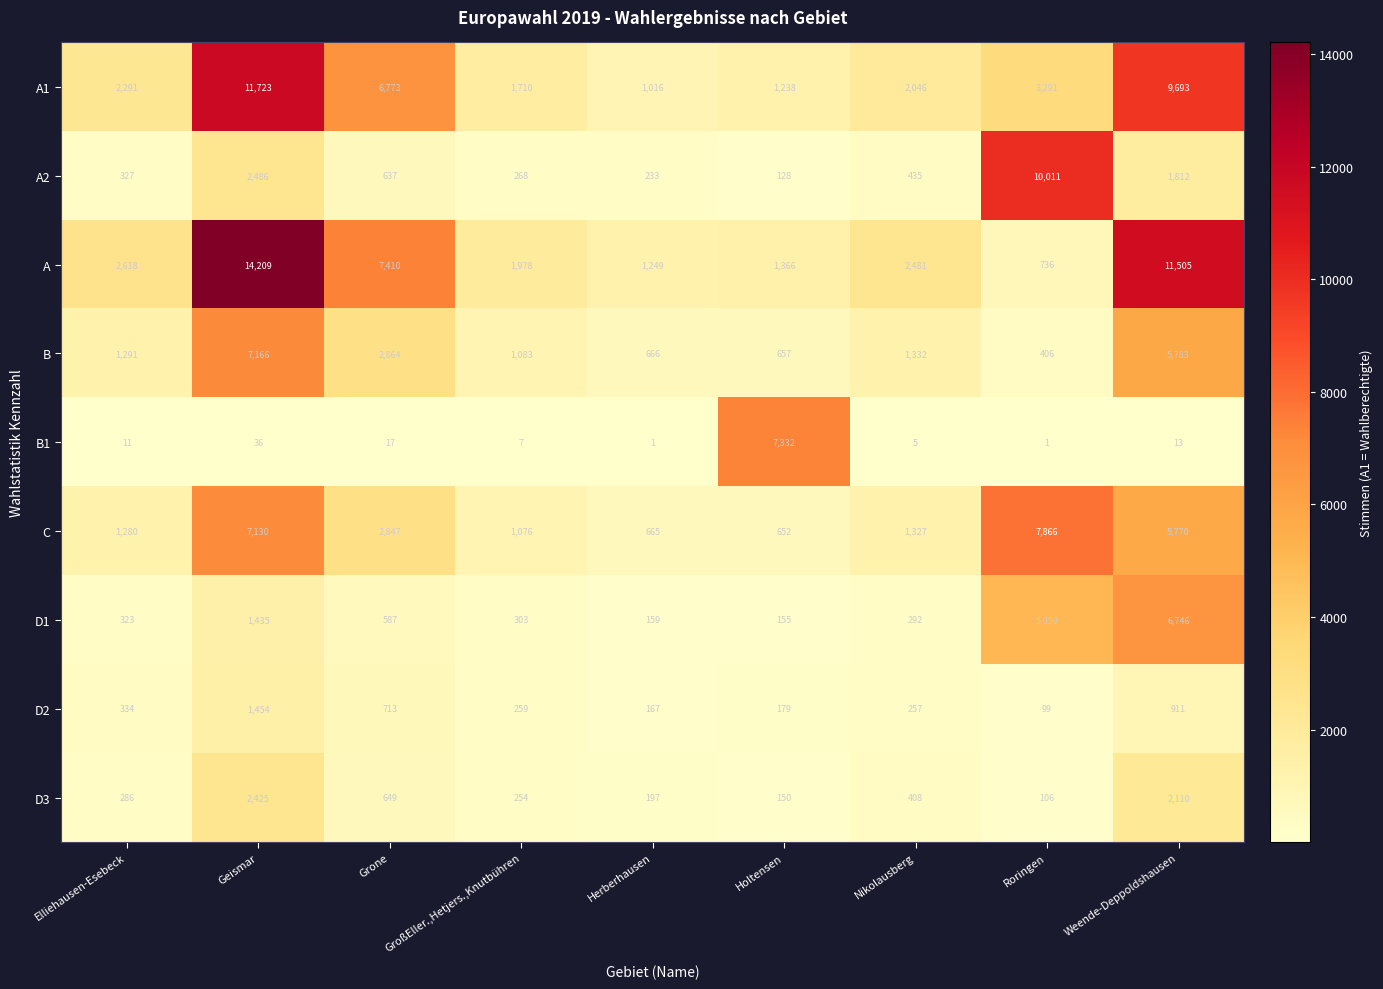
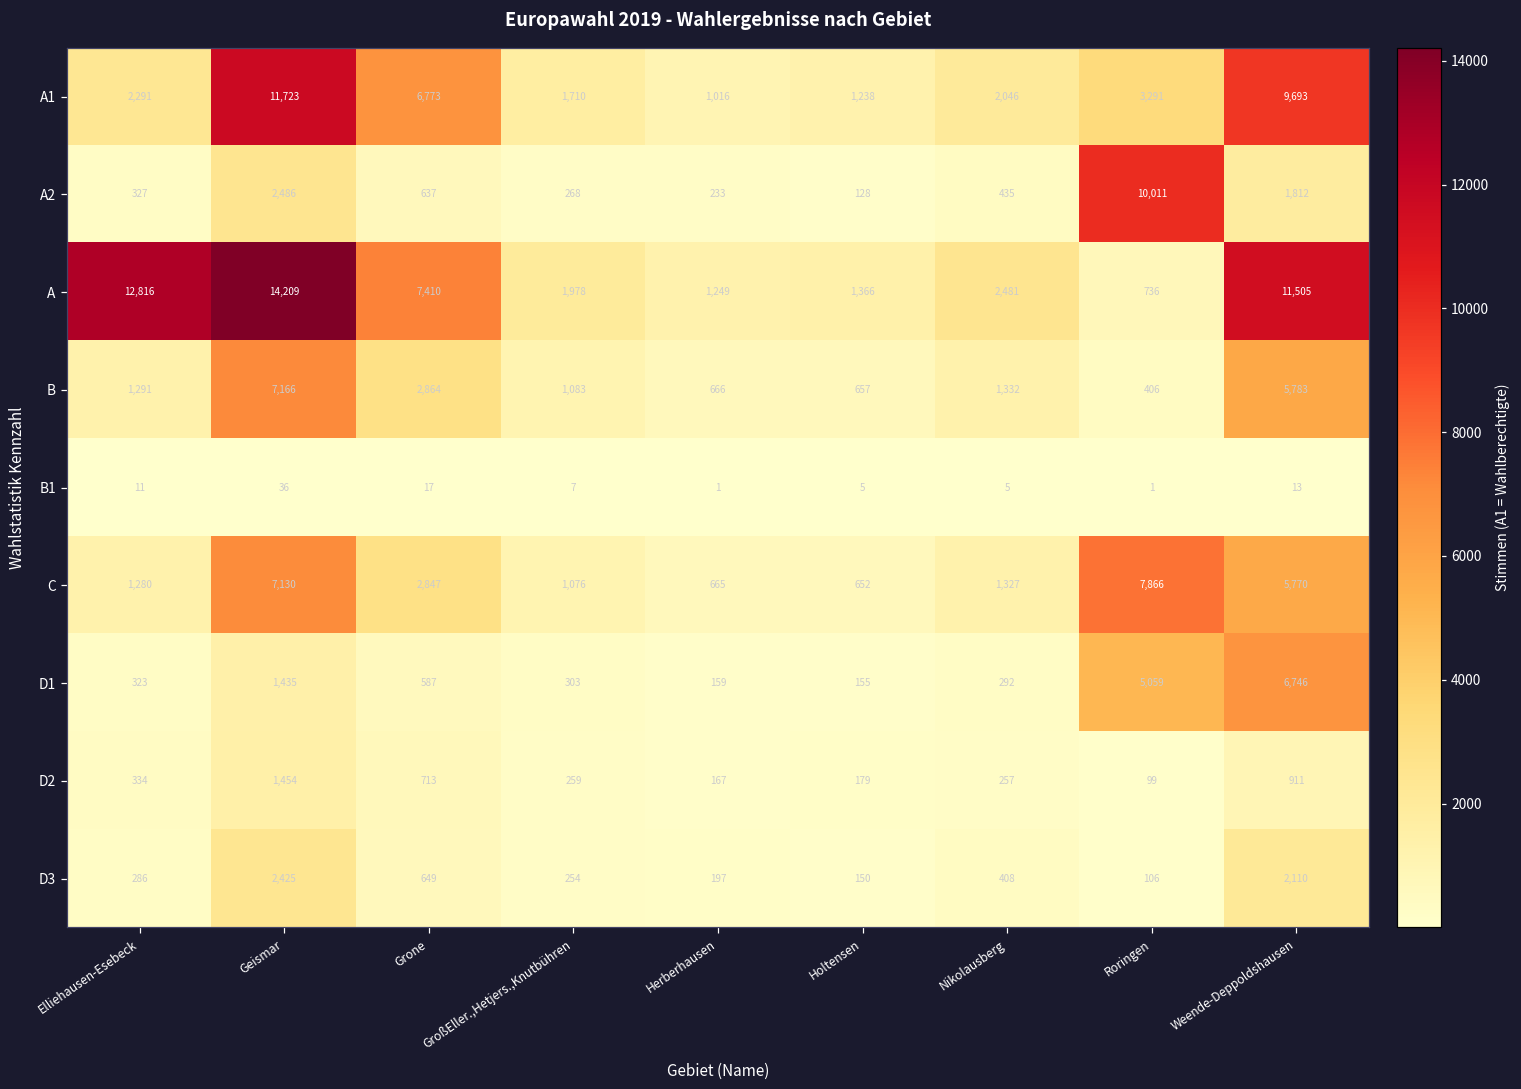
A, Elliehausen-Esebeck: 2,618 -> 12,816
B1, Holtensen: 7,332 -> 5
